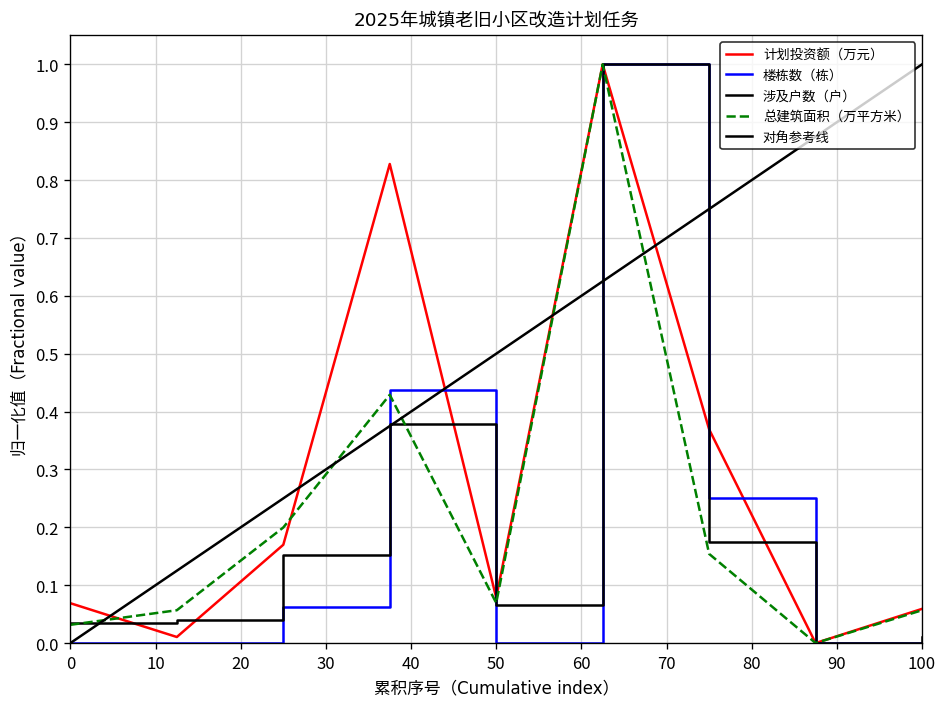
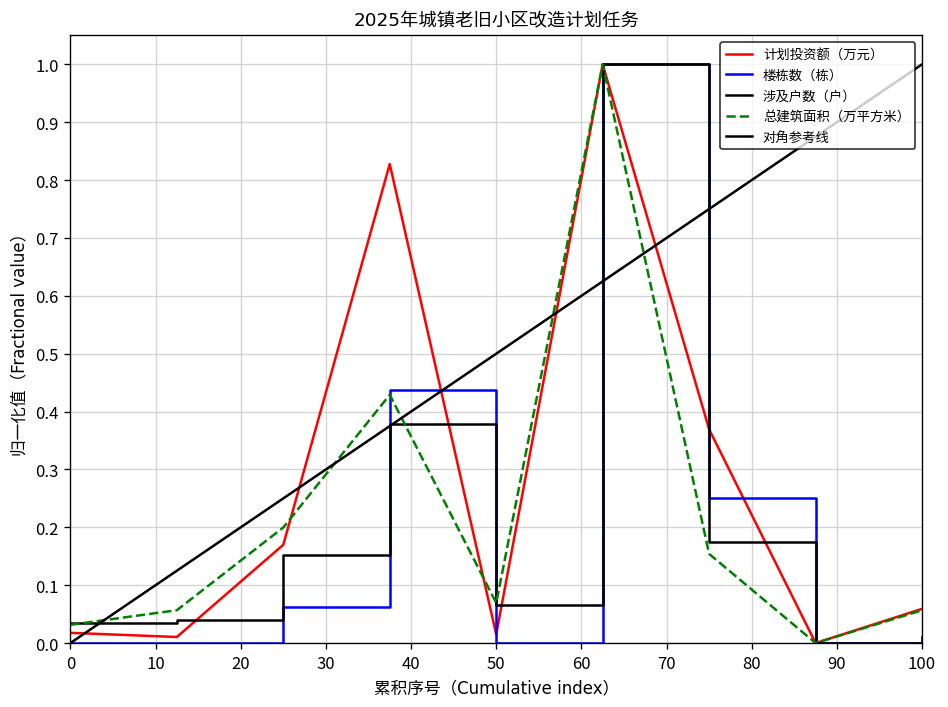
计划投资额（万元）, 0: 0.07 -> 0.02
计划投资额（万元）, 50: 0.08 -> 0.01
